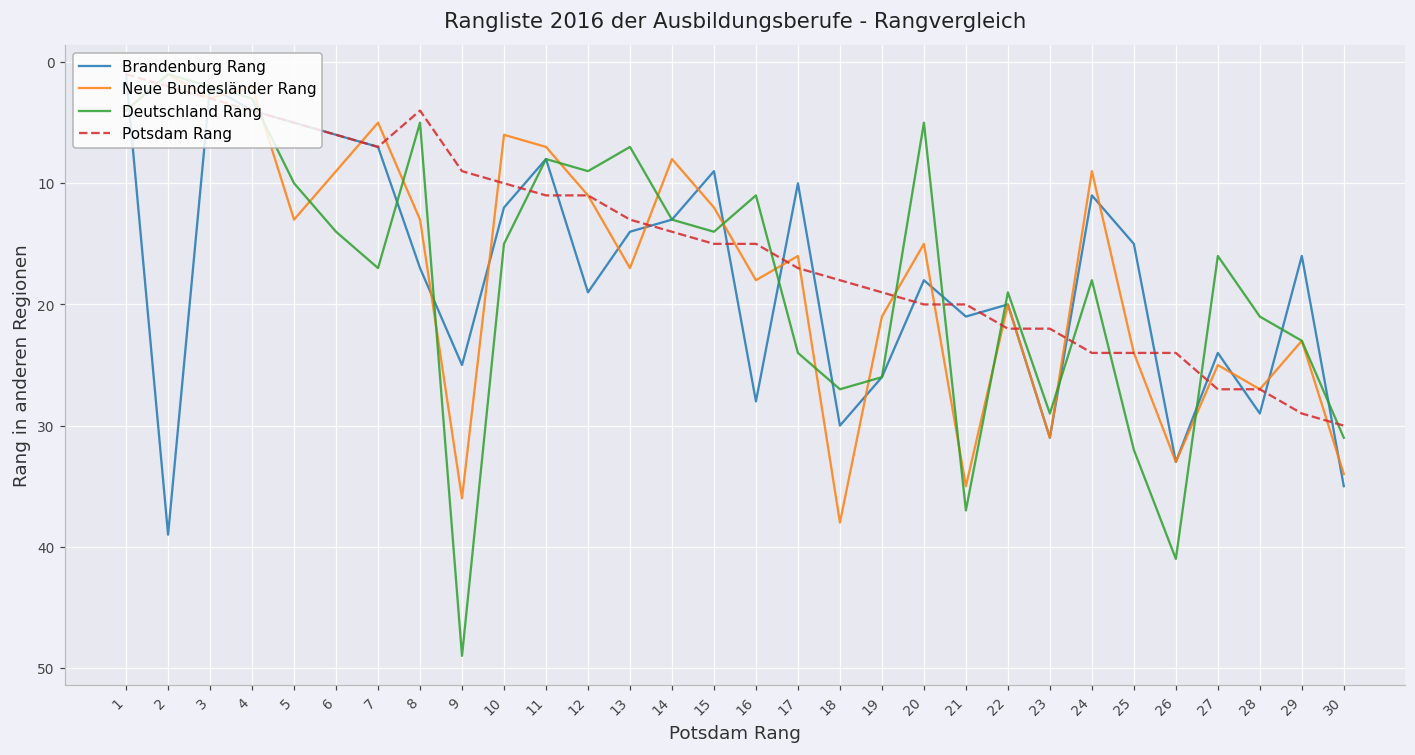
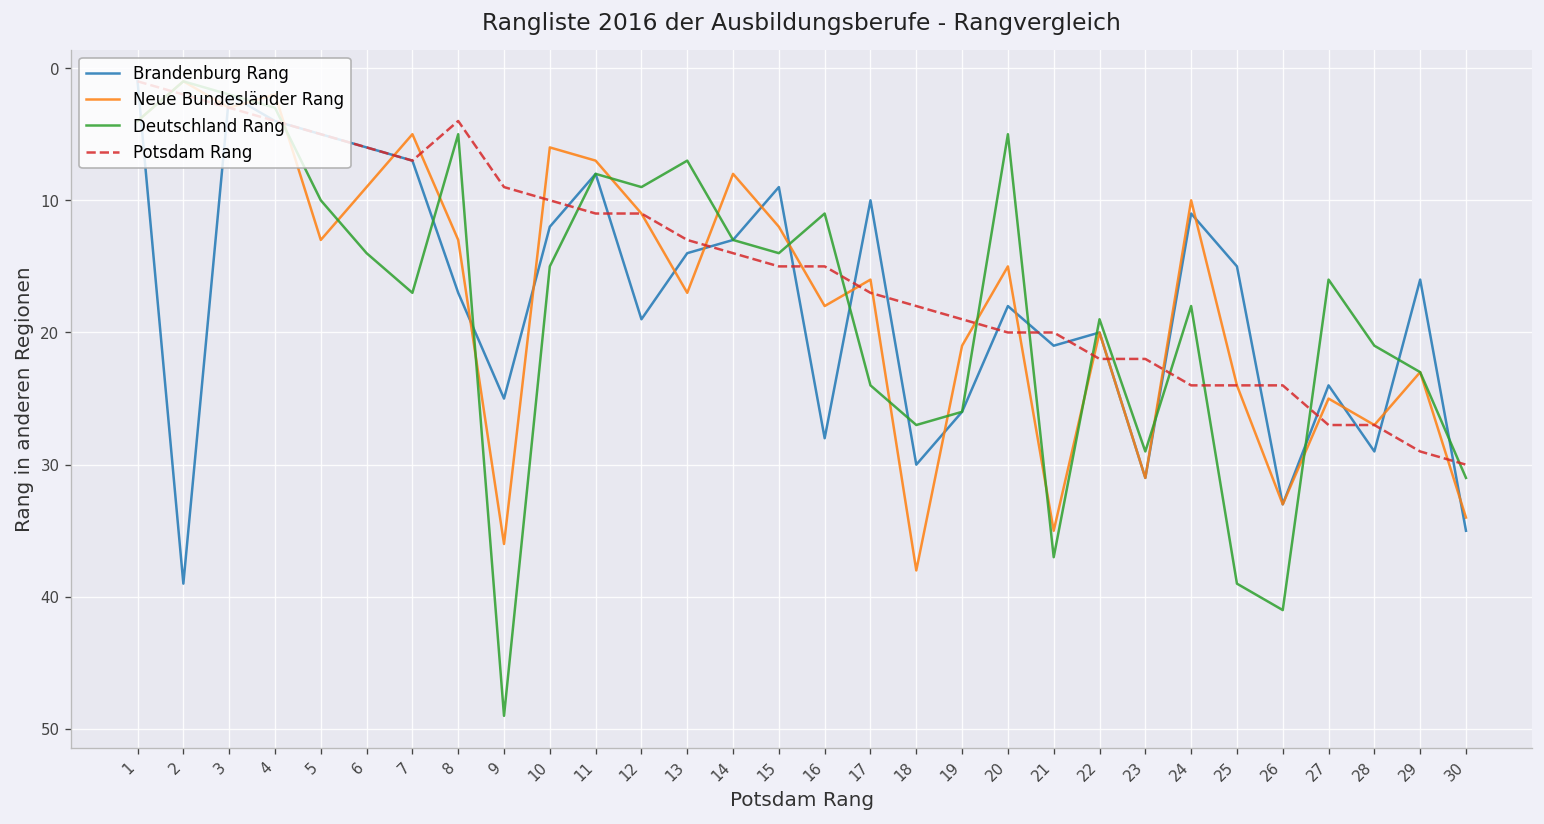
Neue Bundesländer Rang, 24: 9 -> 10
Deutschland Rang, 25: 32 -> 39
